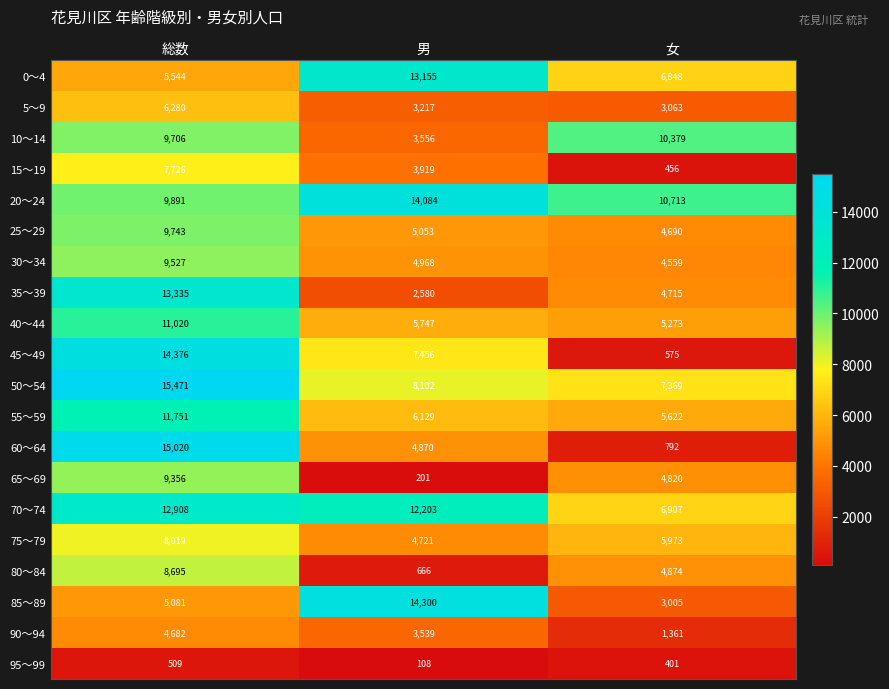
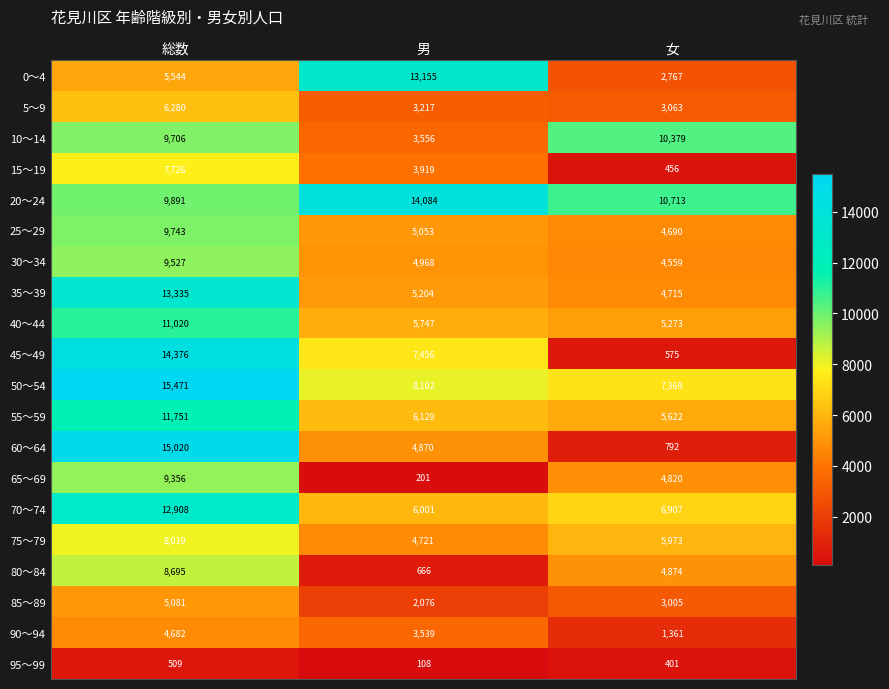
0～4, 女: 6,848 -> 2,767
35～39, 男: 2,580 -> 5,204
70～74, 男: 12,203 -> 6,001
85～89, 男: 14,300 -> 2,076
